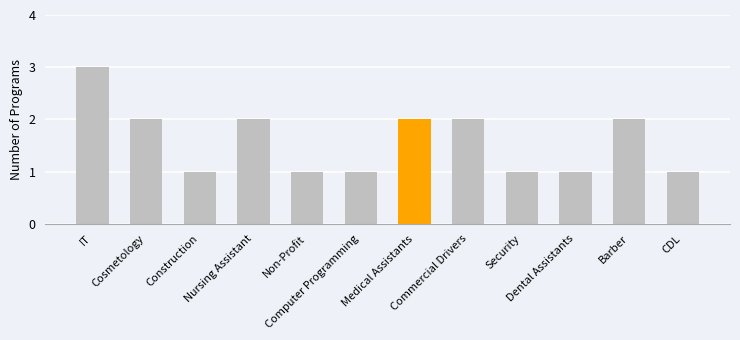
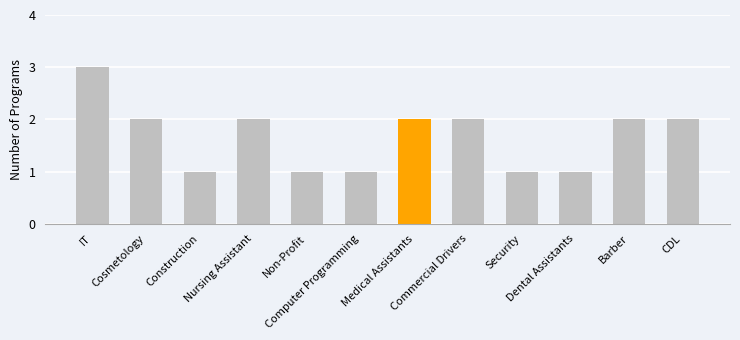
CDL: 1 -> 2
